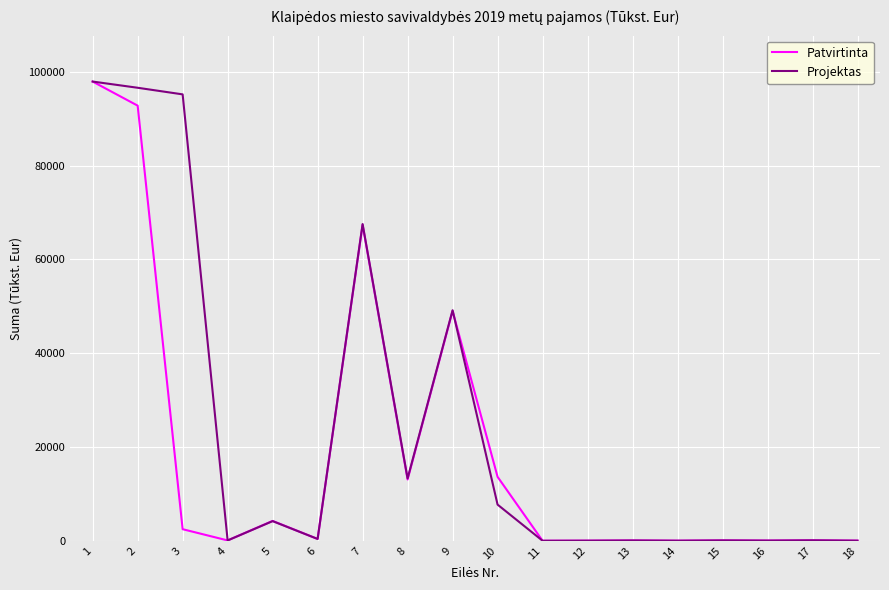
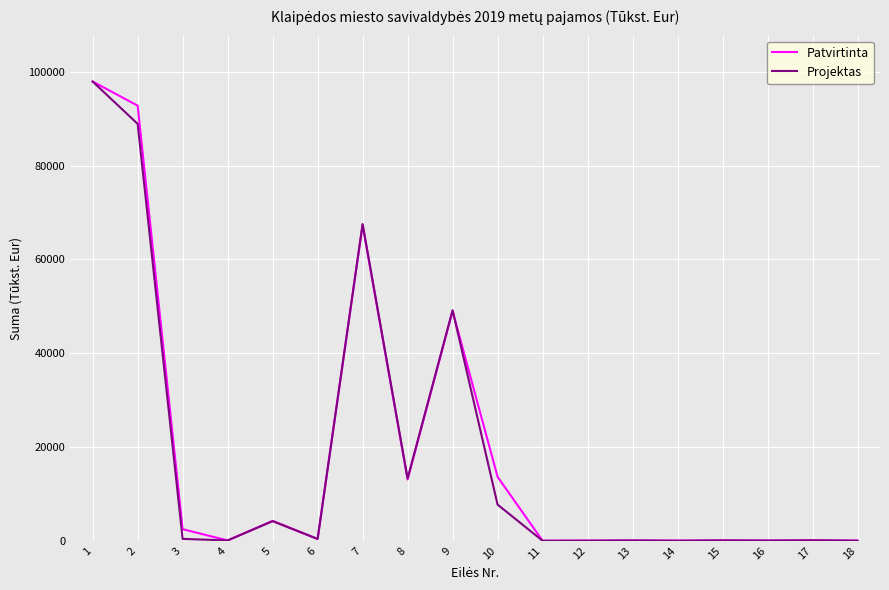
Projektas, 2: 97000 -> 89000
Projektas, 3: 95000 -> 0
